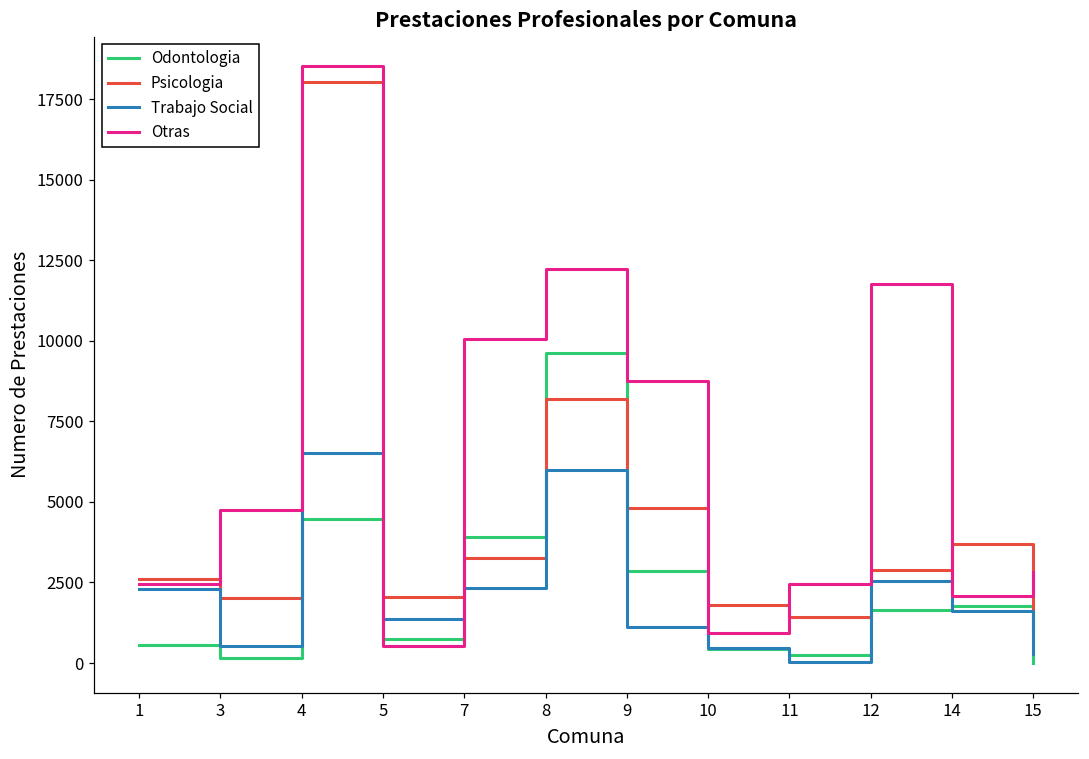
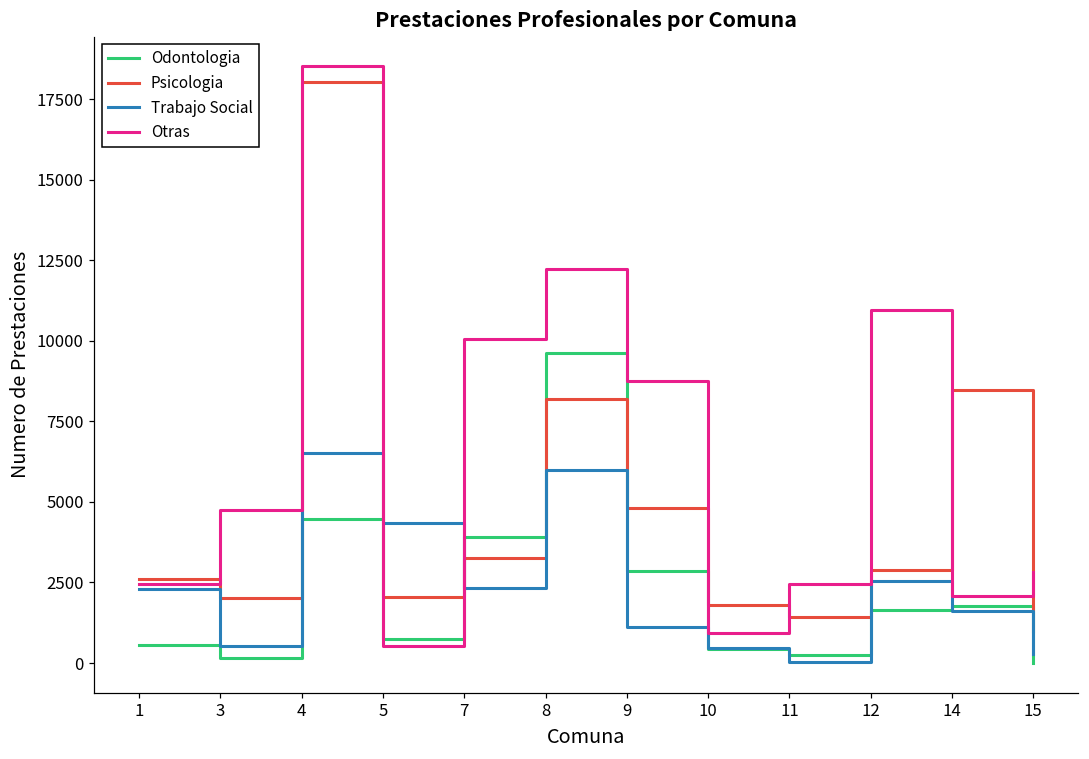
Trabajo Social, 5: 1400 -> 4300
Otras, 12: 11800 -> 10900
Psicologia, 14: 3700 -> 8500
